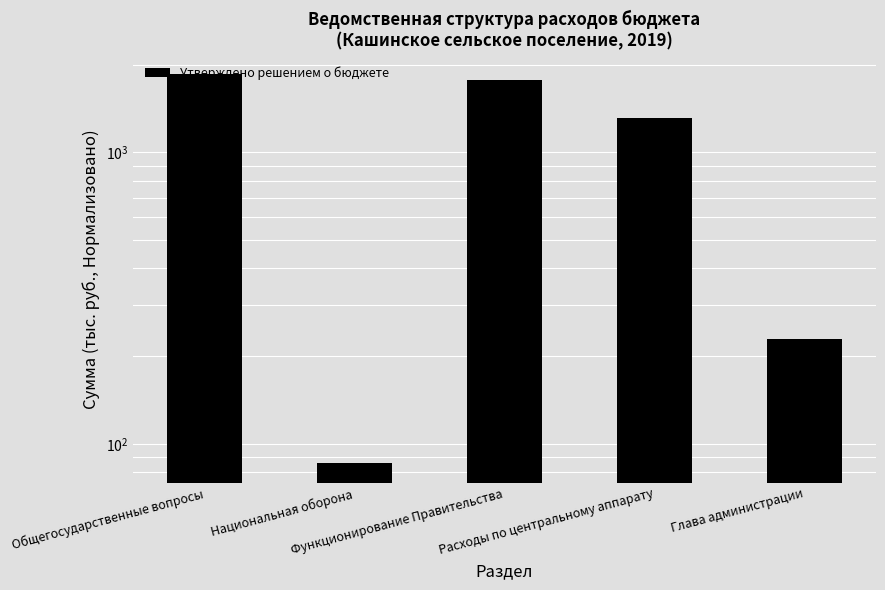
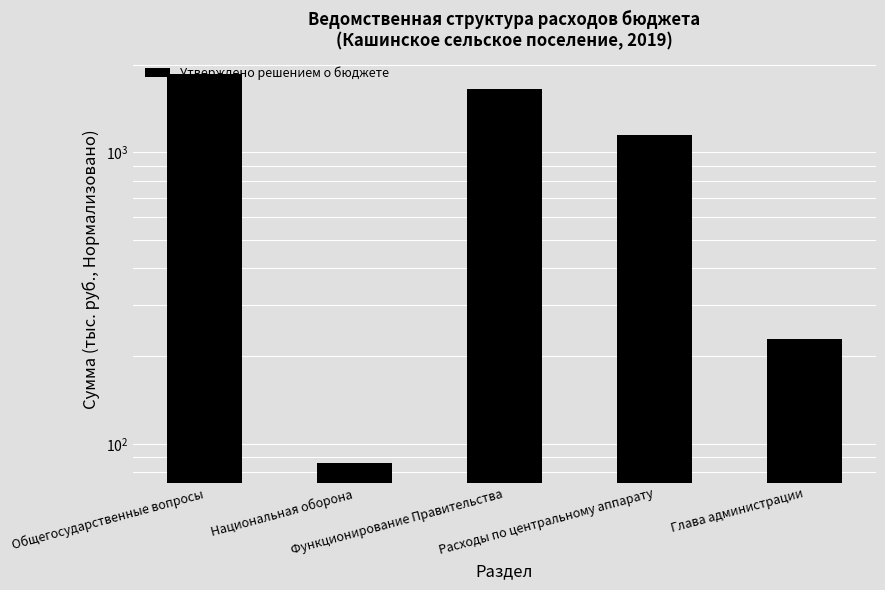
Функционирование Правительства: 1800 -> 1700
Расходы по центральному аппарату: 1300 -> 1140
